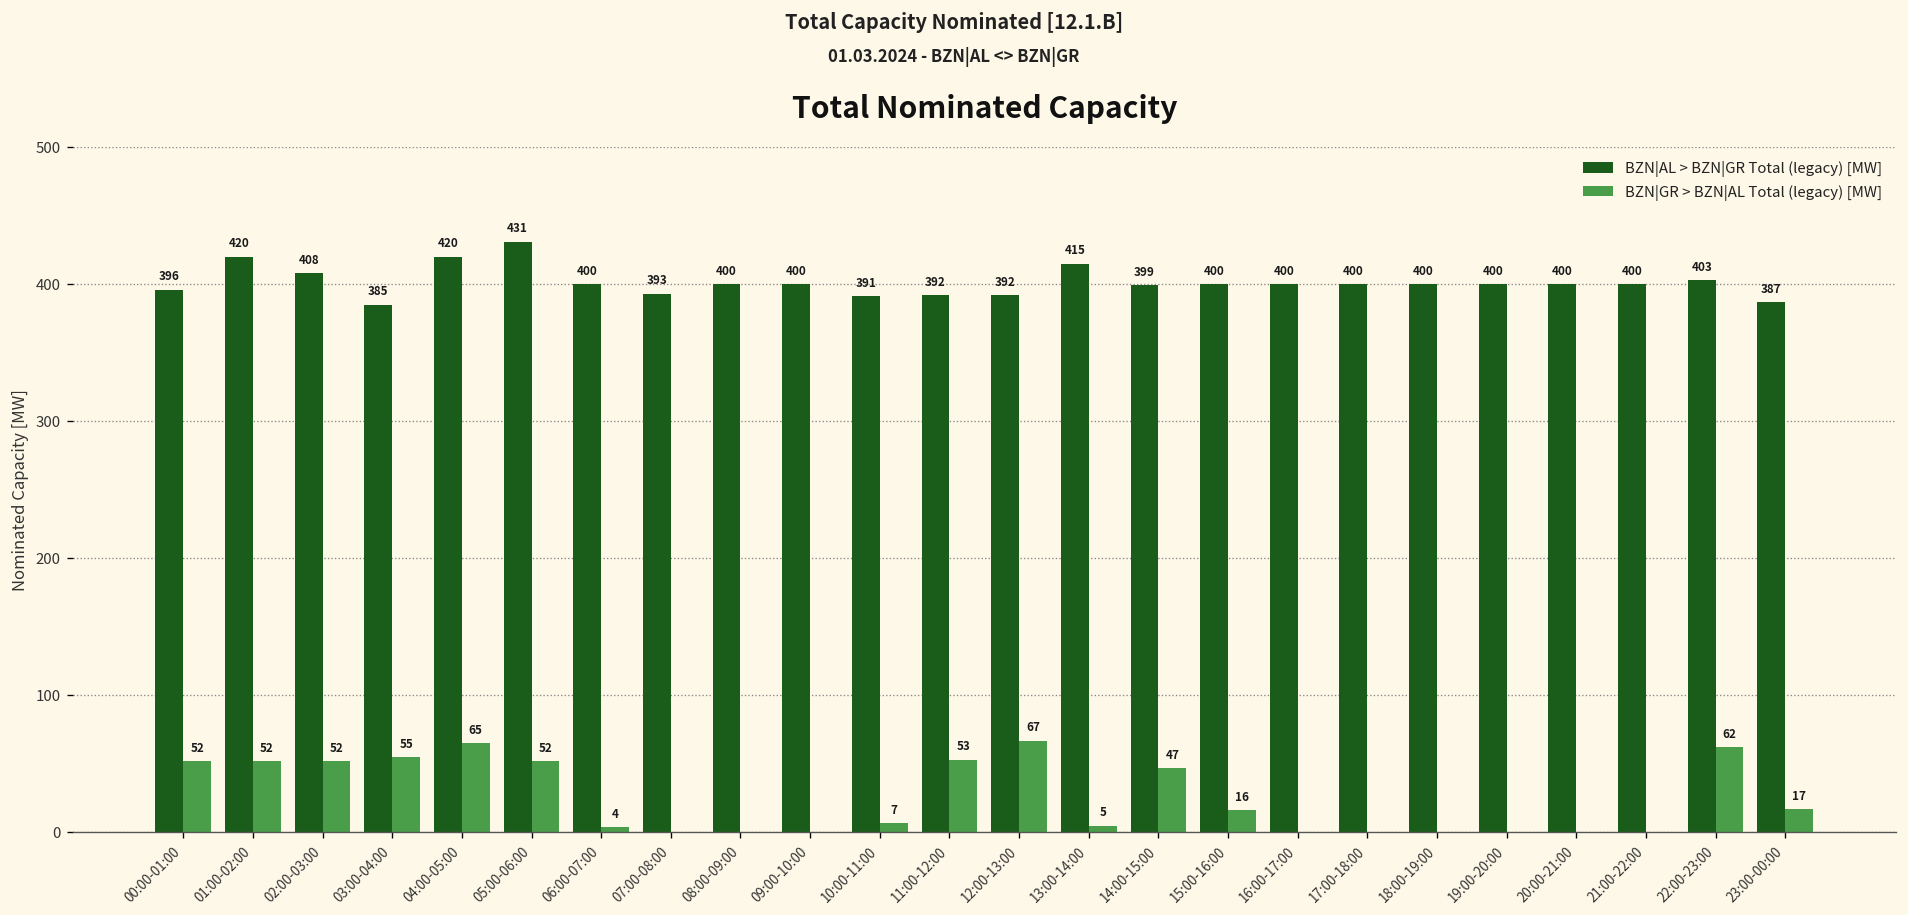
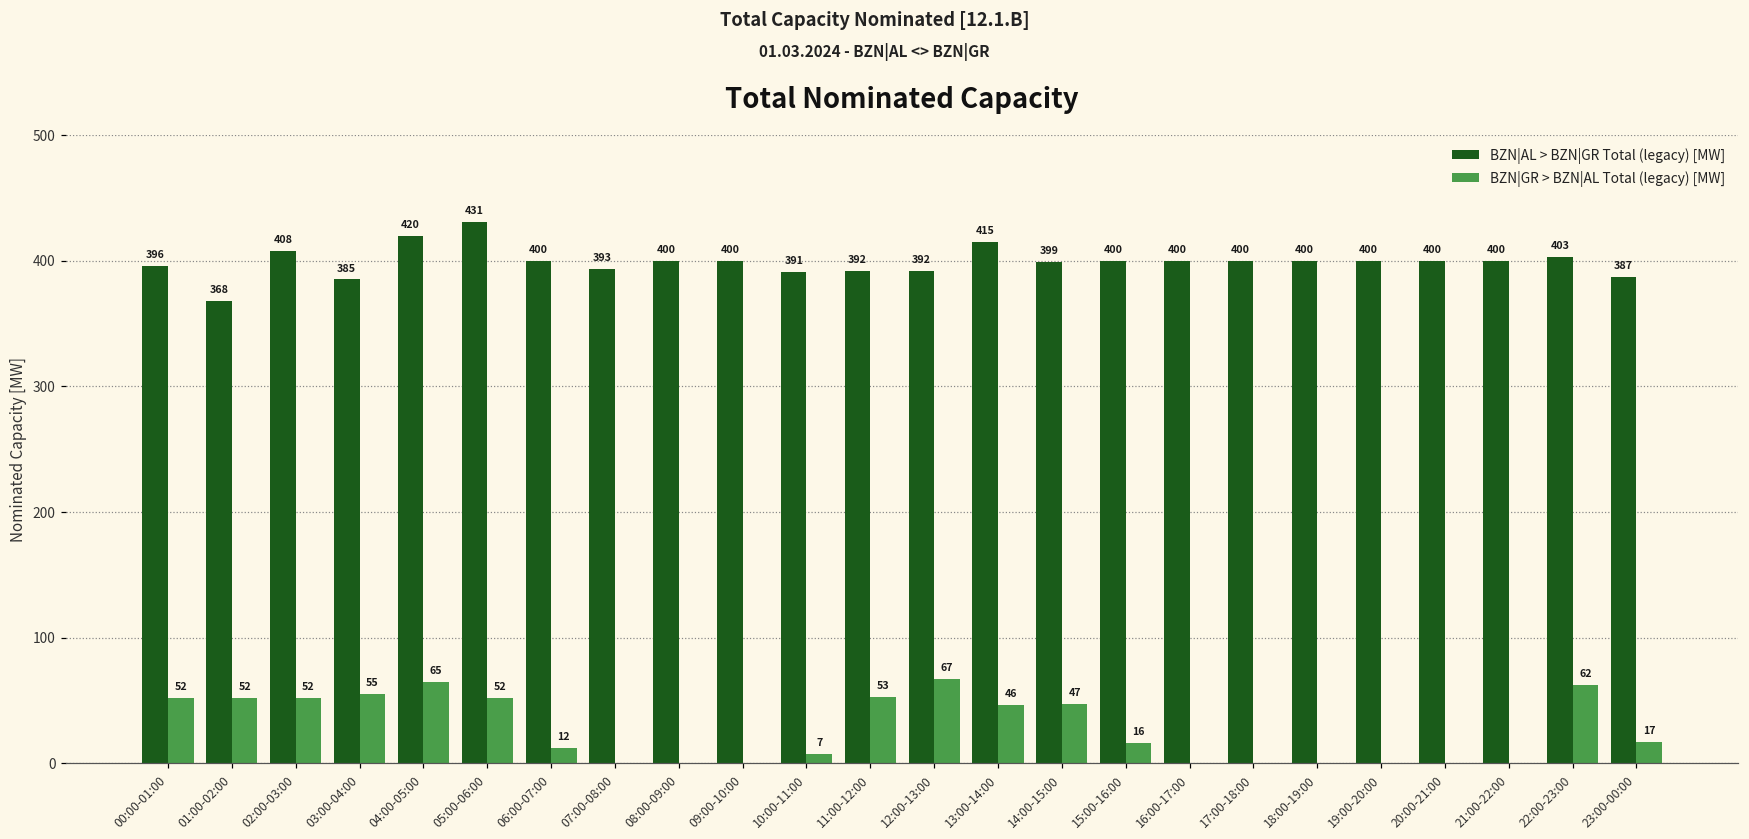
BZN|AL > BZN|GR Total (legacy) [MW], 01:00-02:00: 420 -> 368
BZN|GR > BZN|AL Total (legacy) [MW], 06:00-07:00: 4 -> 12
BZN|GR > BZN|AL Total (legacy) [MW], 13:00-14:00: 5 -> 46
